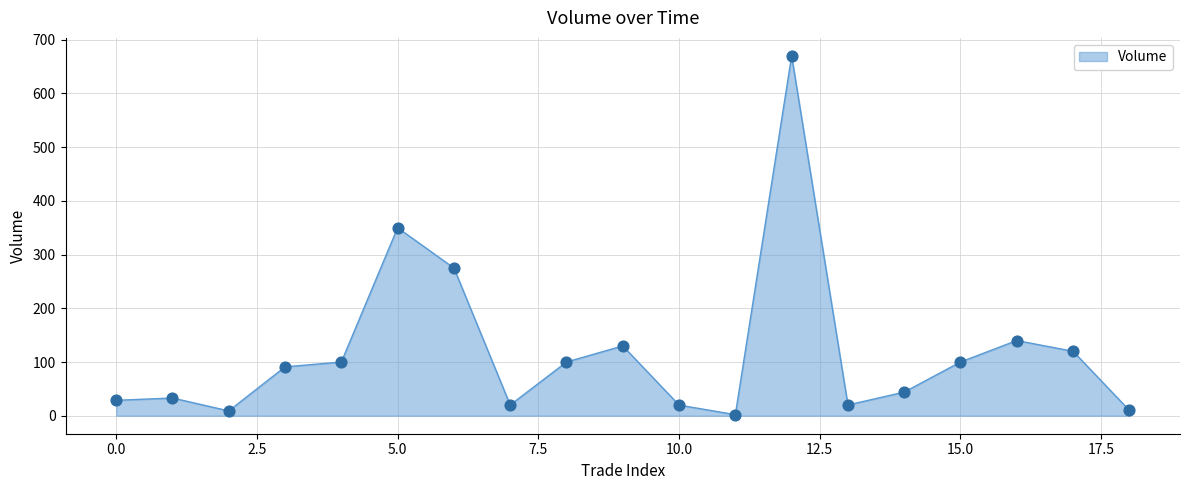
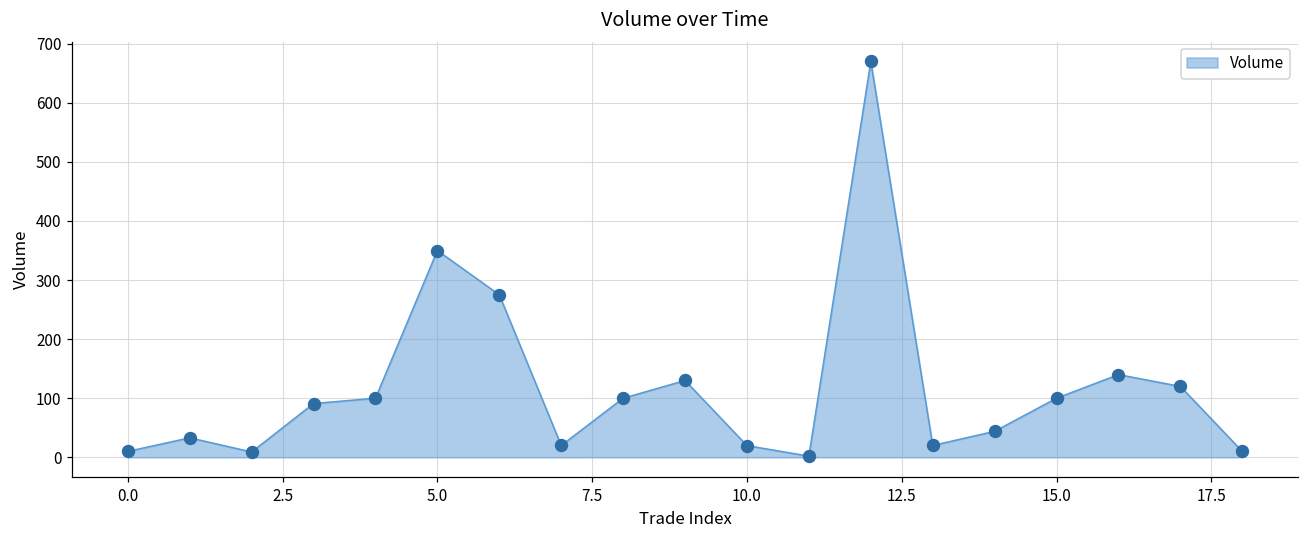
0.0: 30 -> 10
